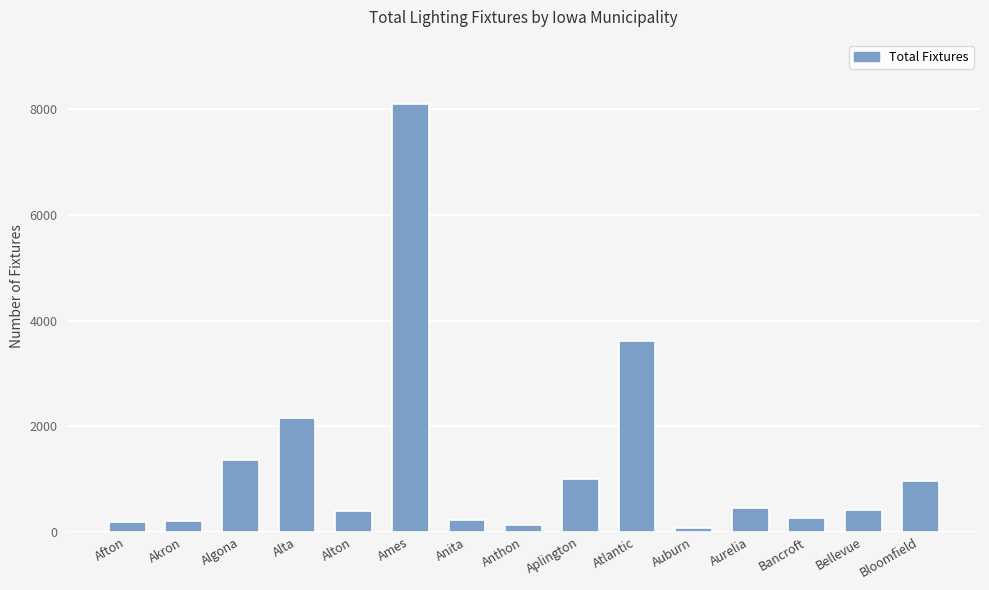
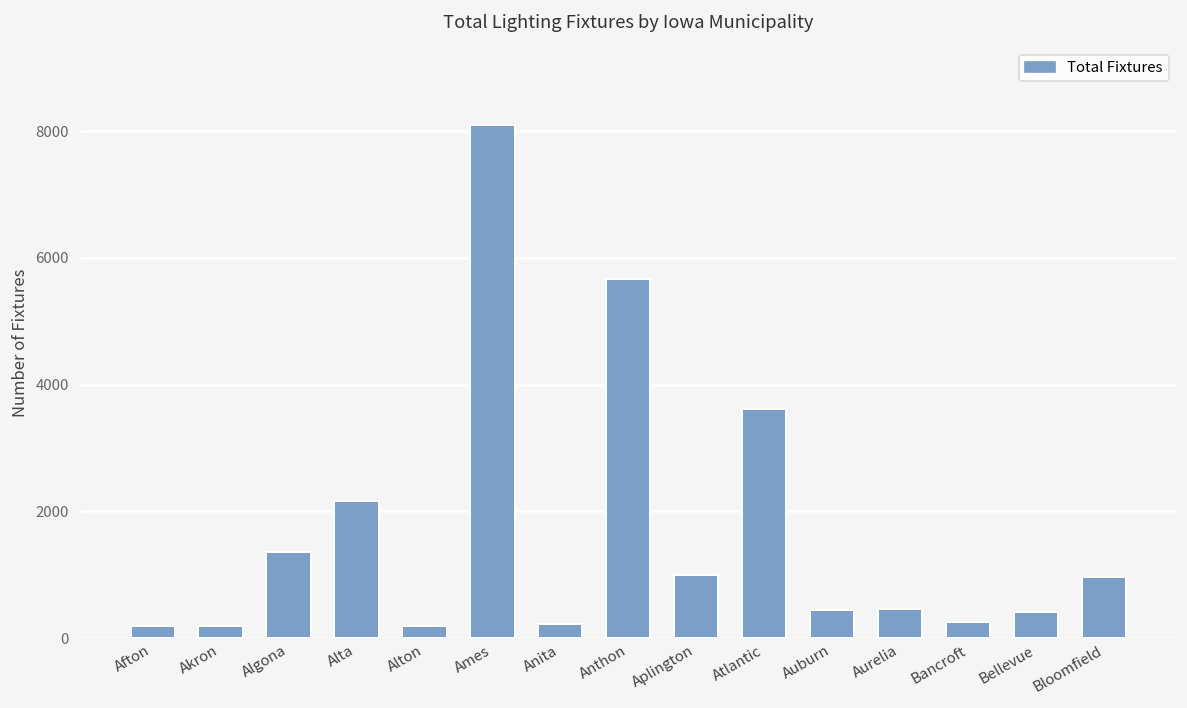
Alton: 400 -> 200
Anthon: 100 -> 5700
Auburn: 100 -> 500
